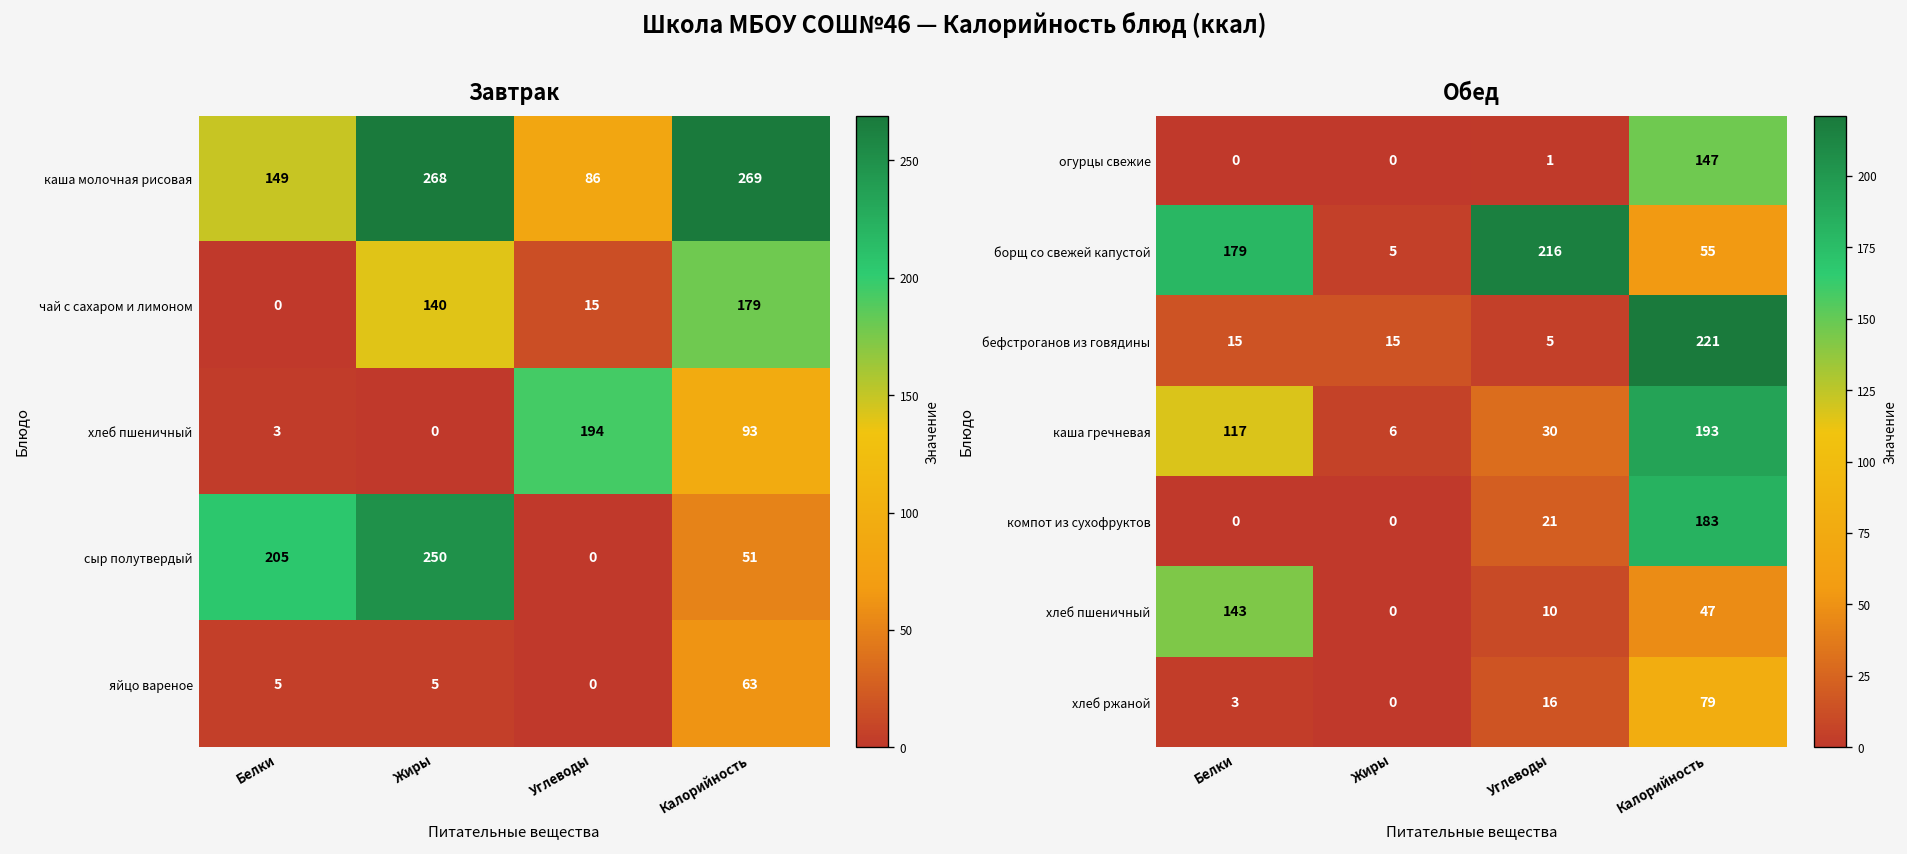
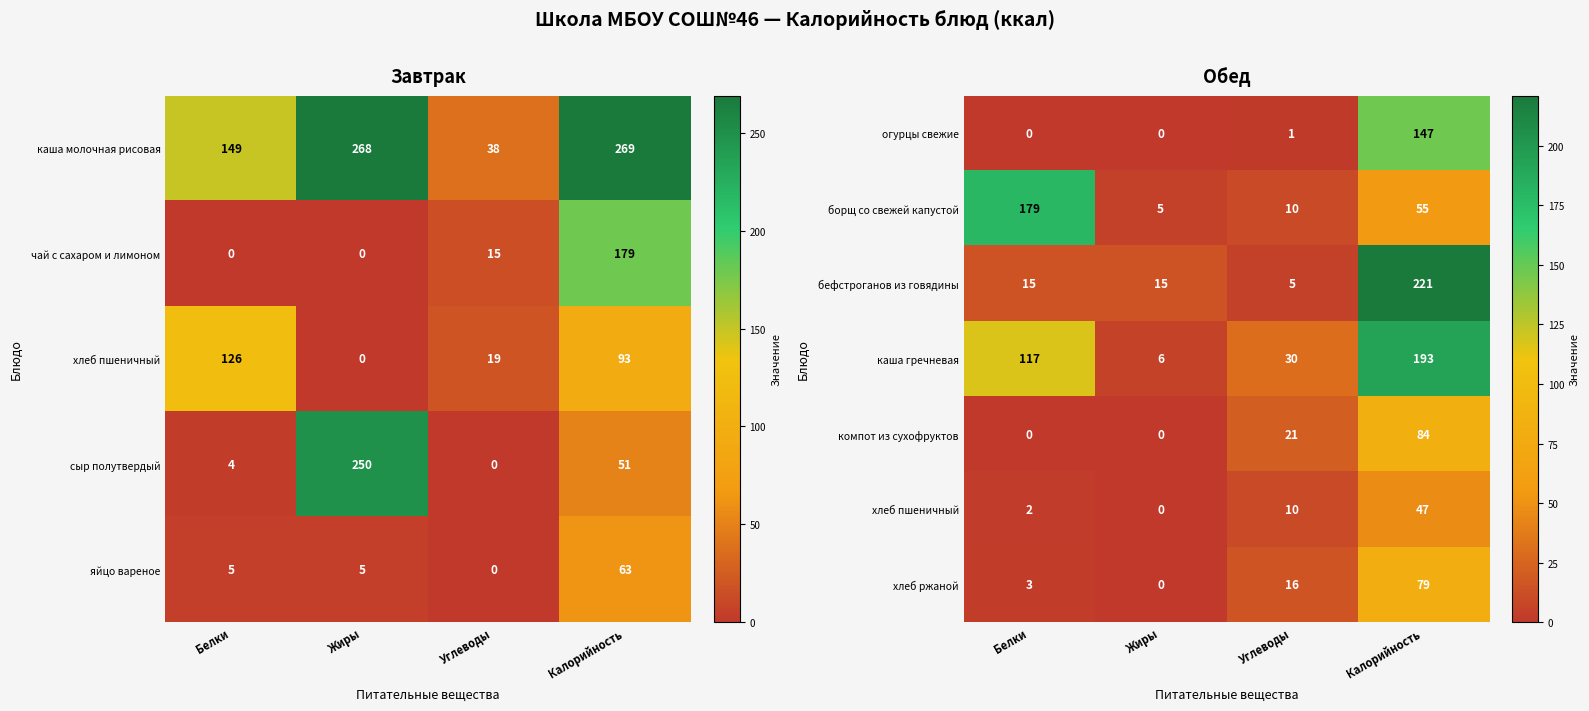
Завтрак, каша молочная рисовая, Углеводы: 86 -> 38
Завтрак, чай с сахаром и лимоном, Жиры: 140 -> 0
Завтрак, хлеб пшеничный, Белки: 3 -> 126
Завтрак, хлеб пшеничный, Углеводы: 194 -> 19
Завтрак, сыр полутвердый, Белки: 205 -> 4
Обед, борщ со свежей капустой, Углеводы: 216 -> 10
Обед, компот из сухофруктов, Калорийность: 183 -> 84
Обед, хлеб пшеничный, Белки: 143 -> 2
